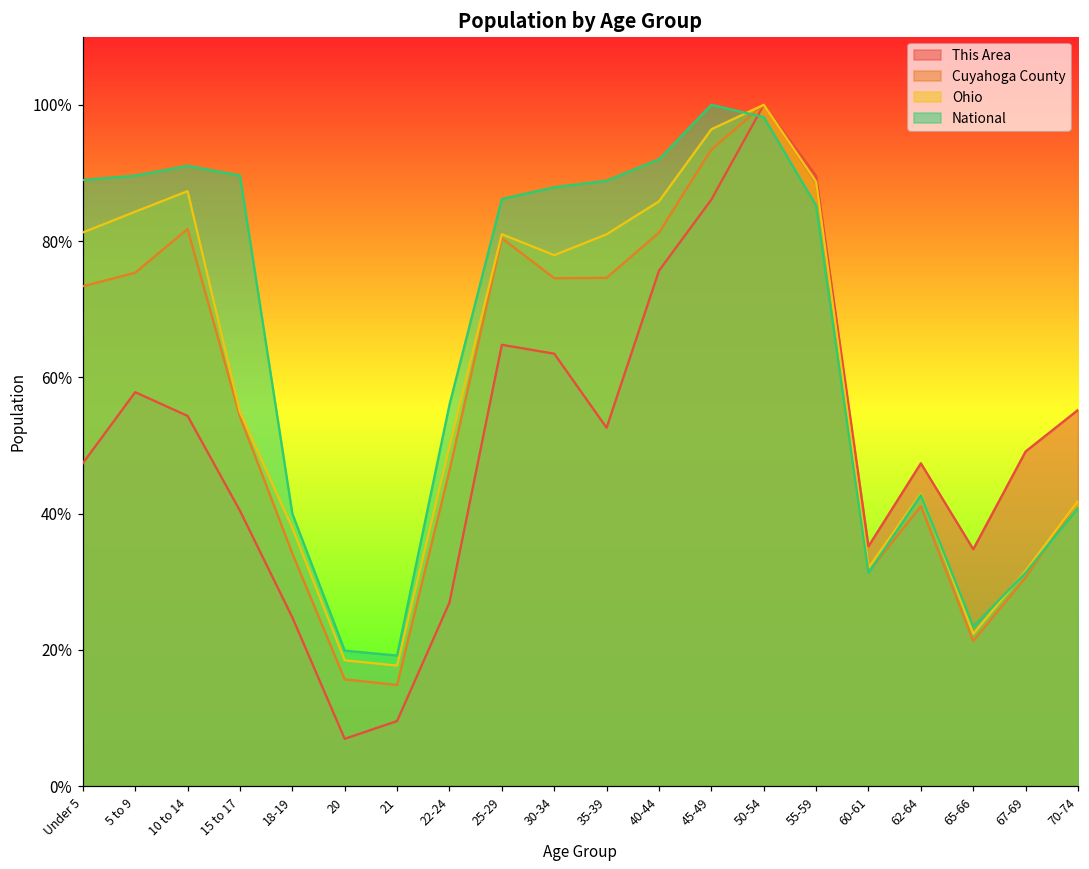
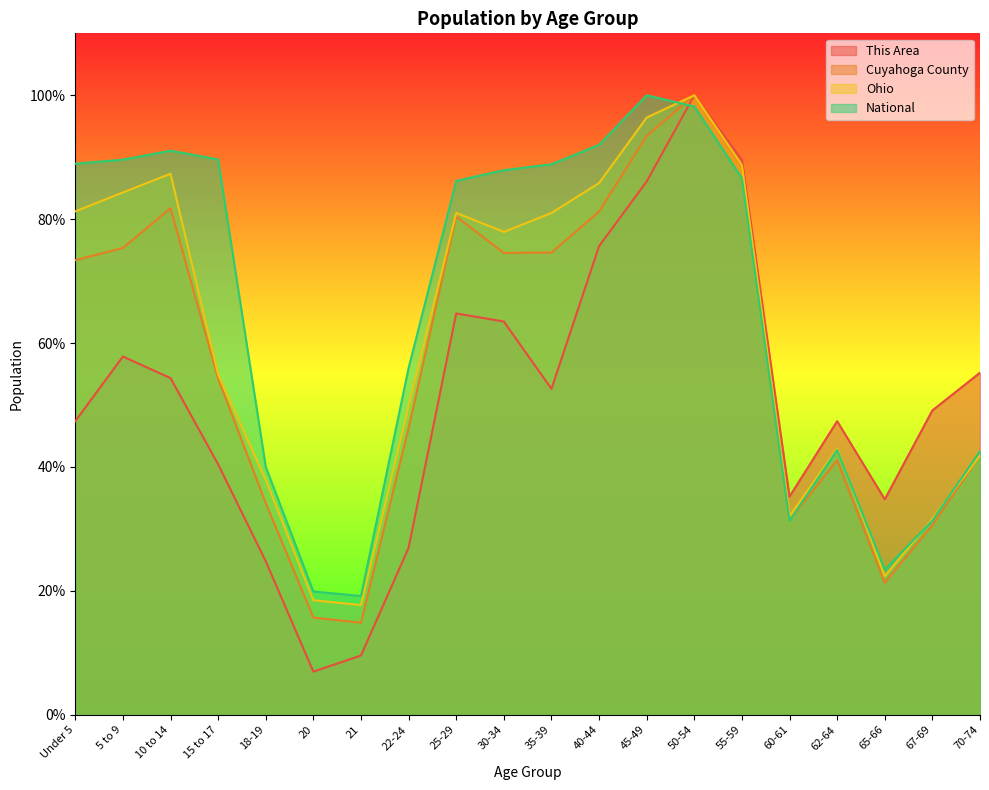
National, 55-59: 85% -> 87%
National, 70-74: 41% -> 43%
